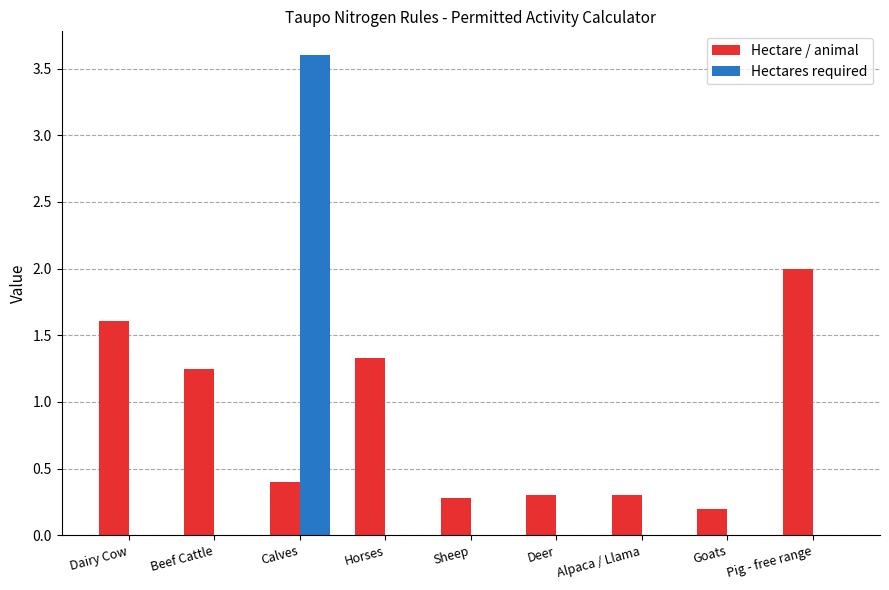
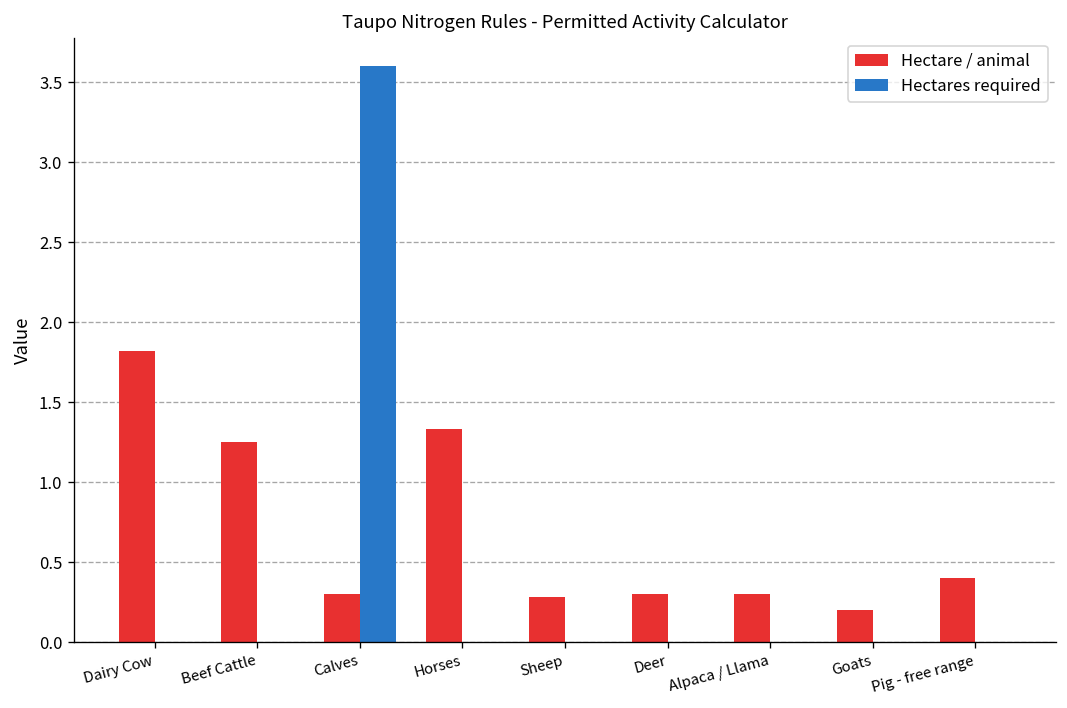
Hectare / animal, Dairy Cow: 1.61 -> 1.82
Hectare / animal, Calves: 0.4 -> 0.3
Hectare / animal, Pig - free range: 2.0 -> 0.4
